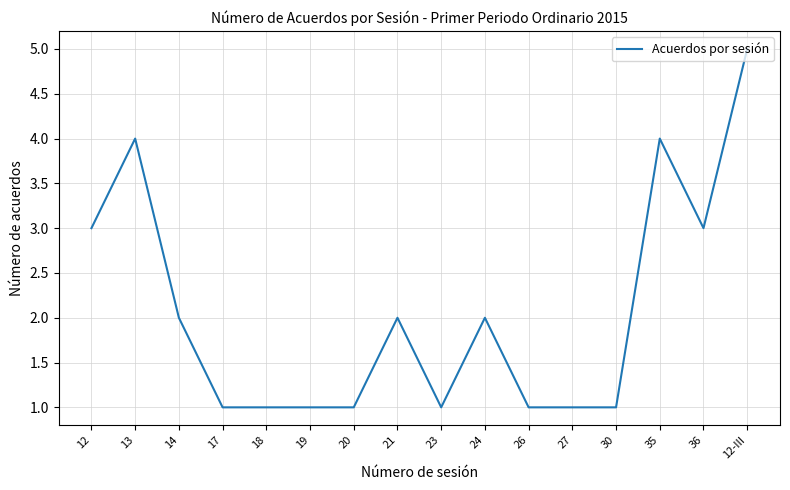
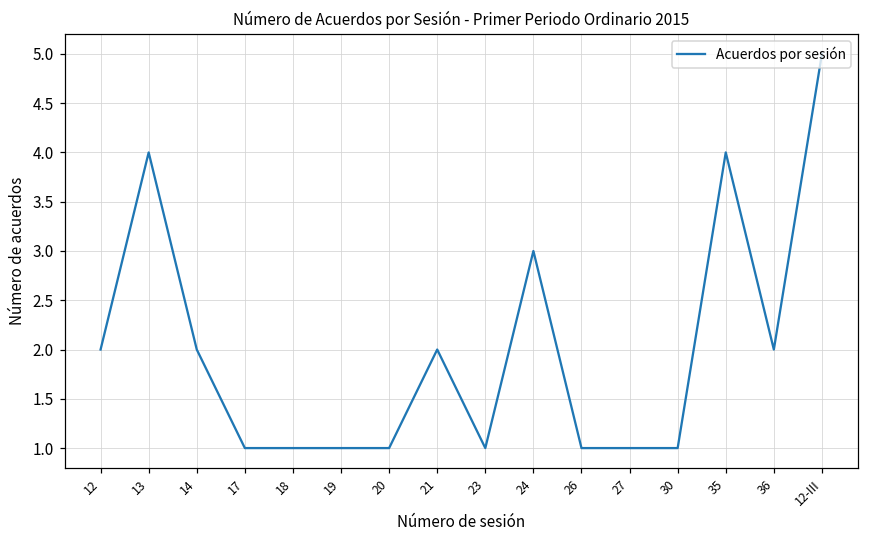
12: 3 -> 2
24: 2 -> 3
36: 3 -> 2
